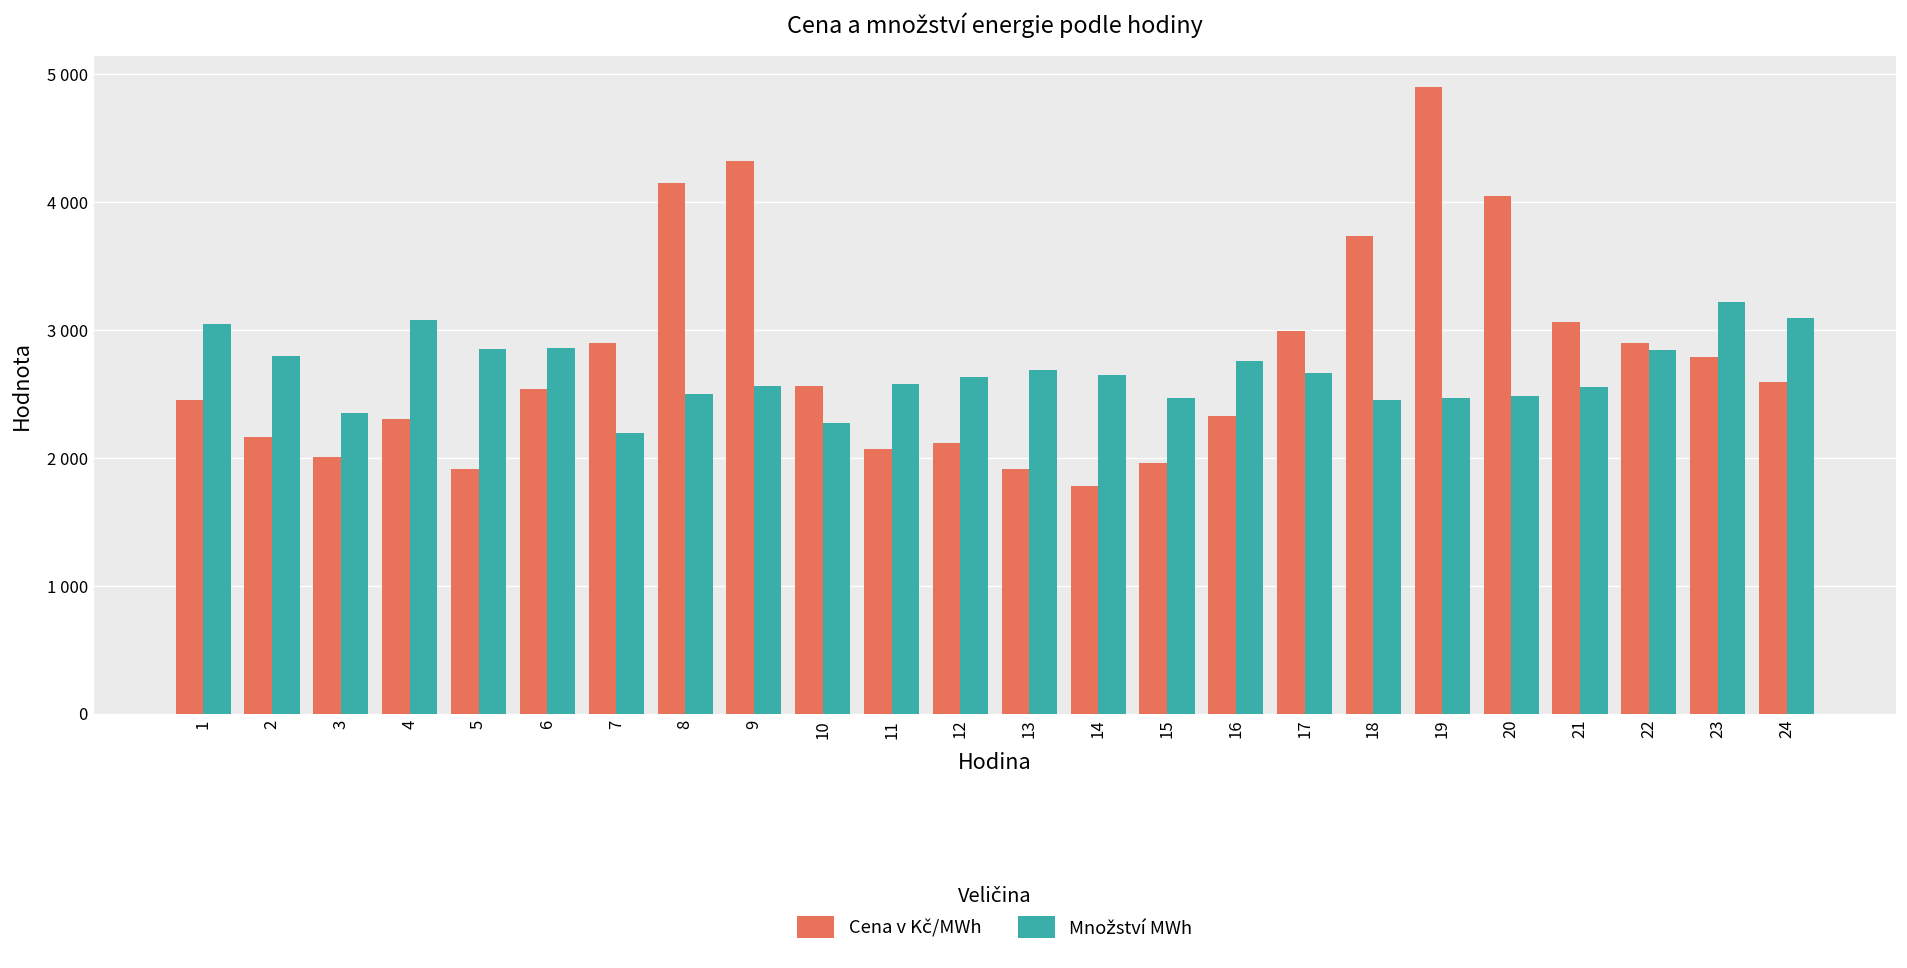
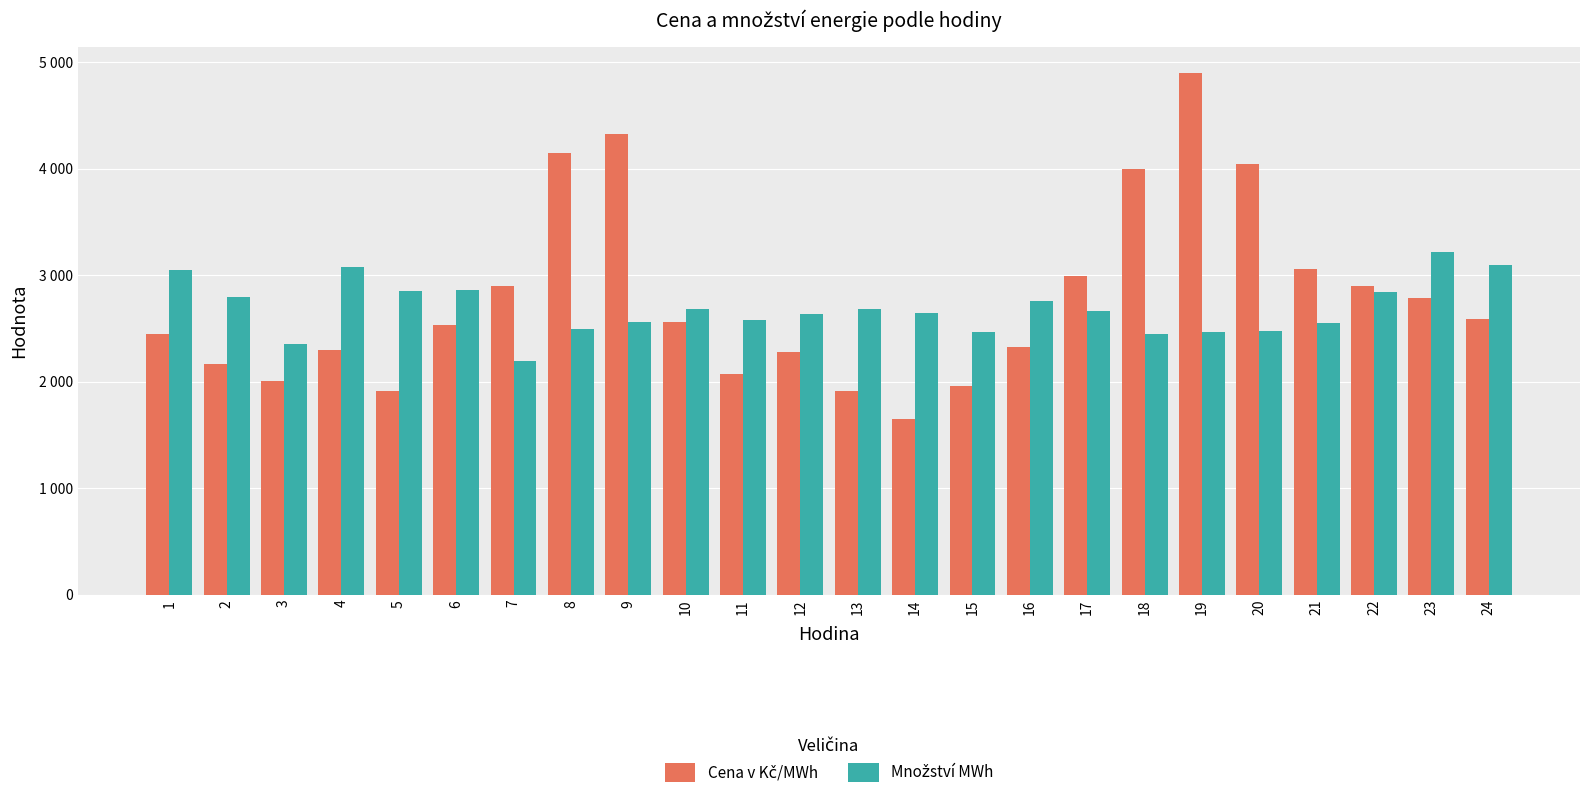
Množství MWh, 10: 2270 -> 2680
Cena v Kč/MWh, 12: 2110 -> 2280
Cena v Kč/MWh, 14: 1780 -> 1650
Cena v Kč/MWh, 18: 3730 -> 4000
